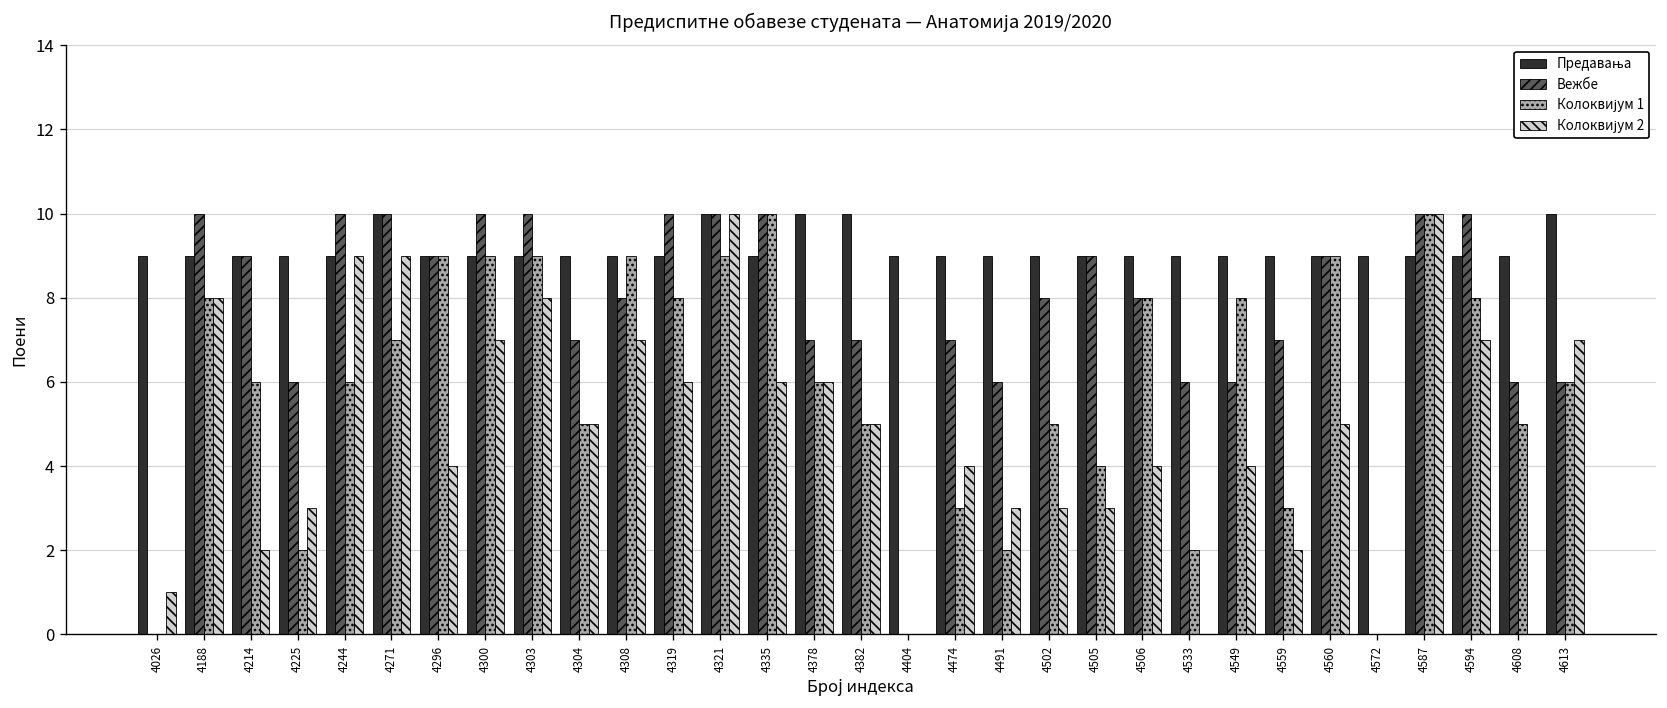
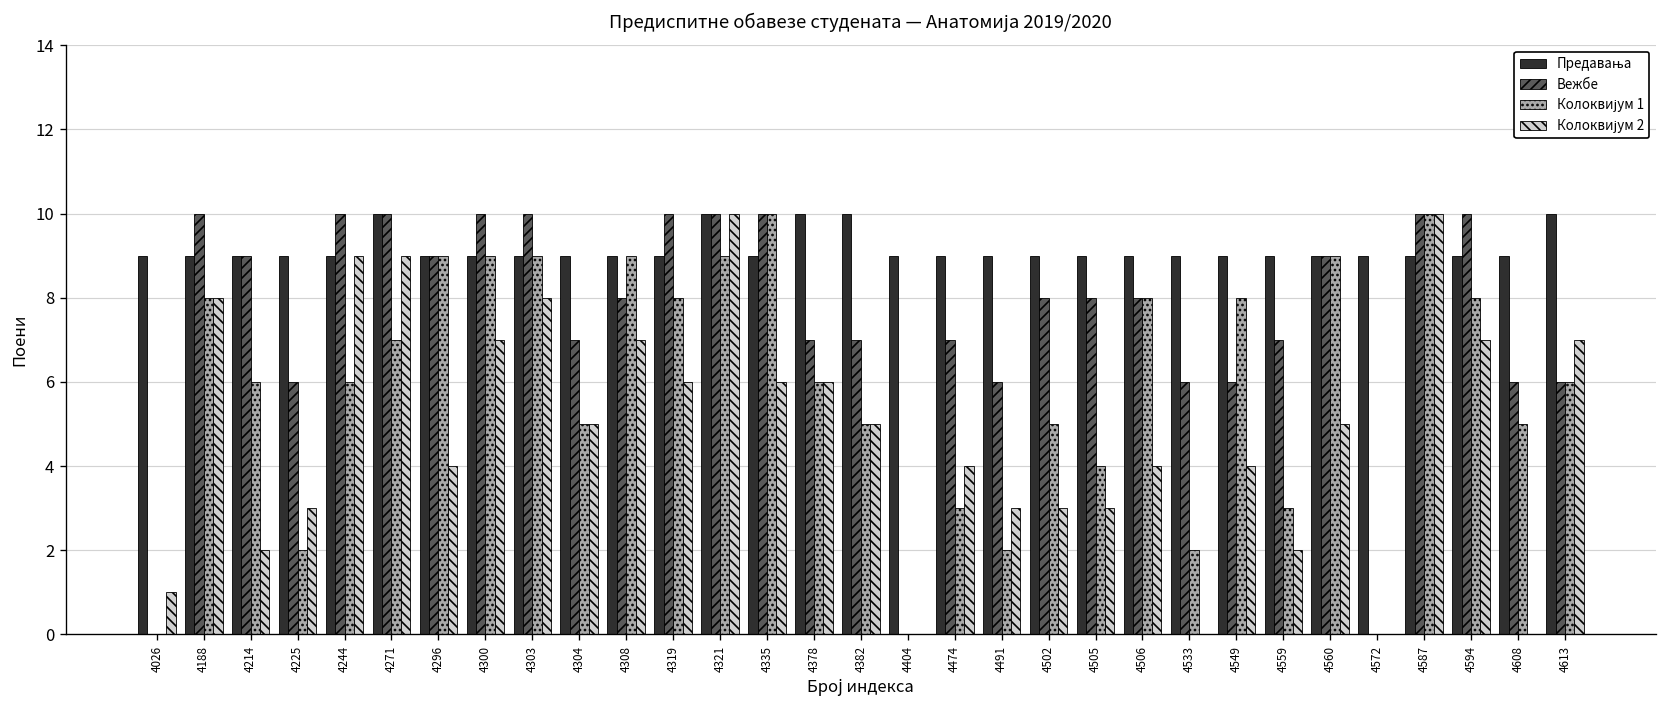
Вежбе, 4505: 9 -> 8
